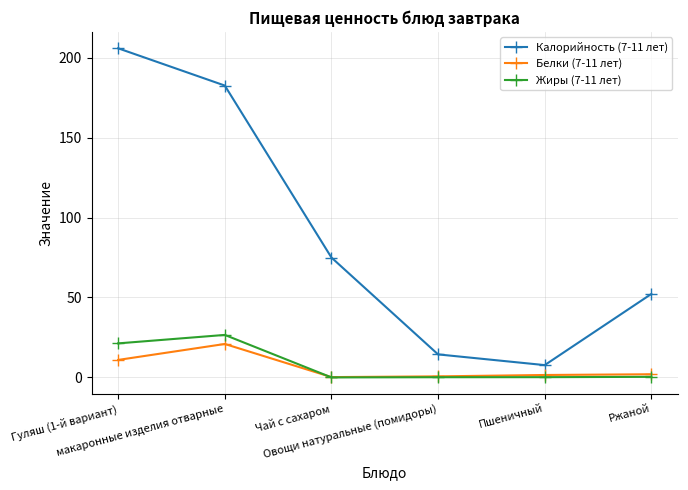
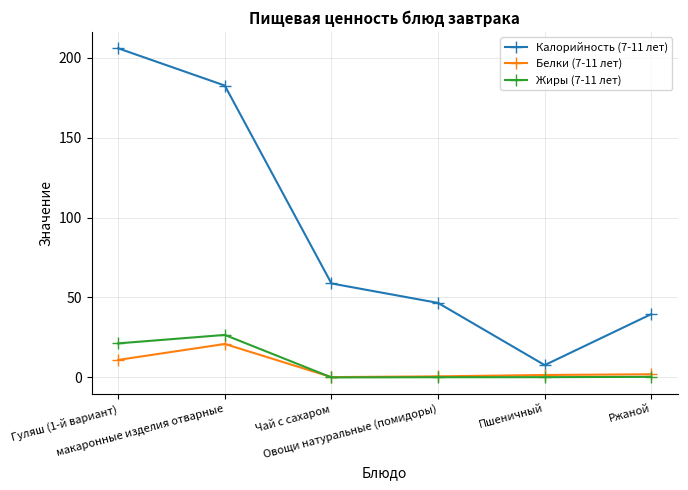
Калорийность (7-11 лет), Чай с сахаром: 75 -> 59
Калорийность (7-11 лет), Овощи натуральные (помидоры): 14 -> 47
Калорийность (7-11 лет), Ржаной: 52 -> 40
